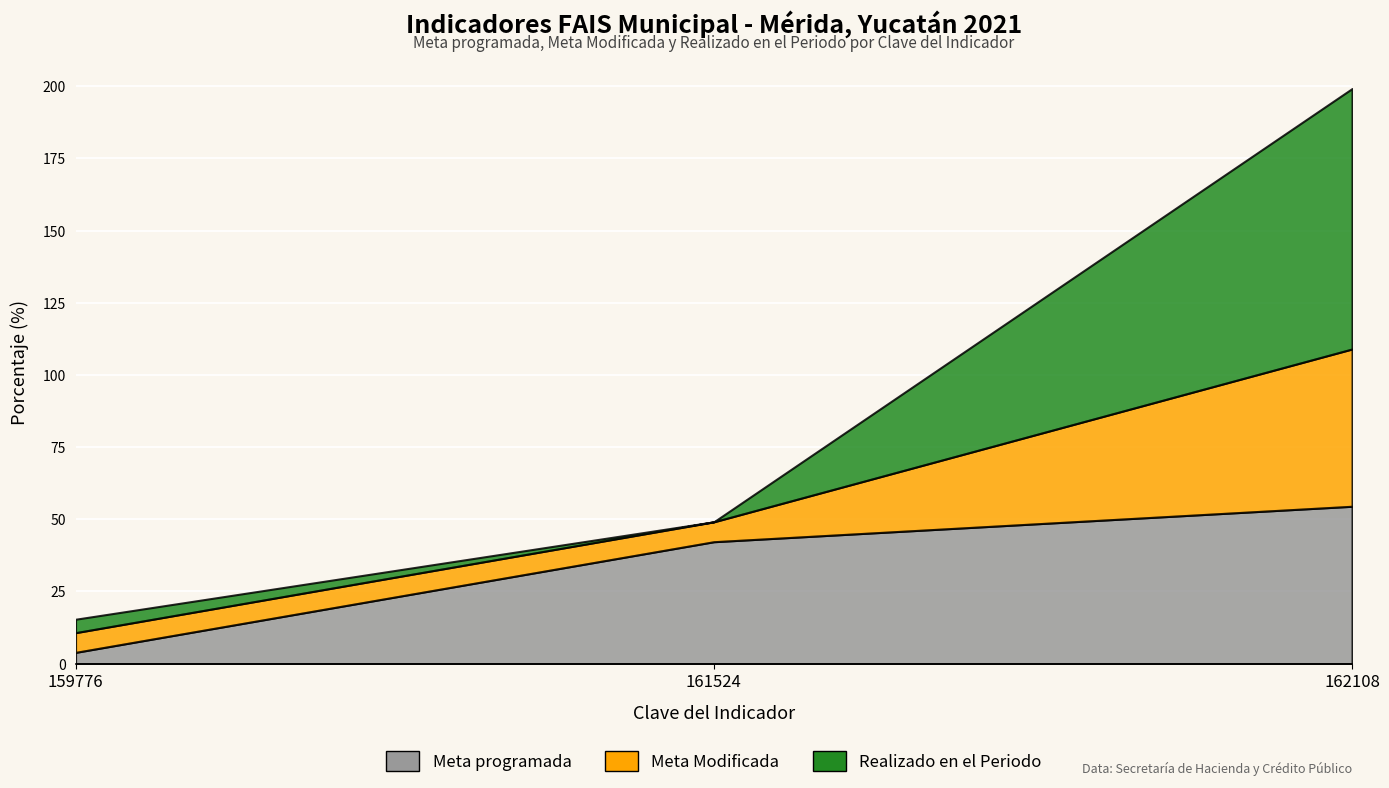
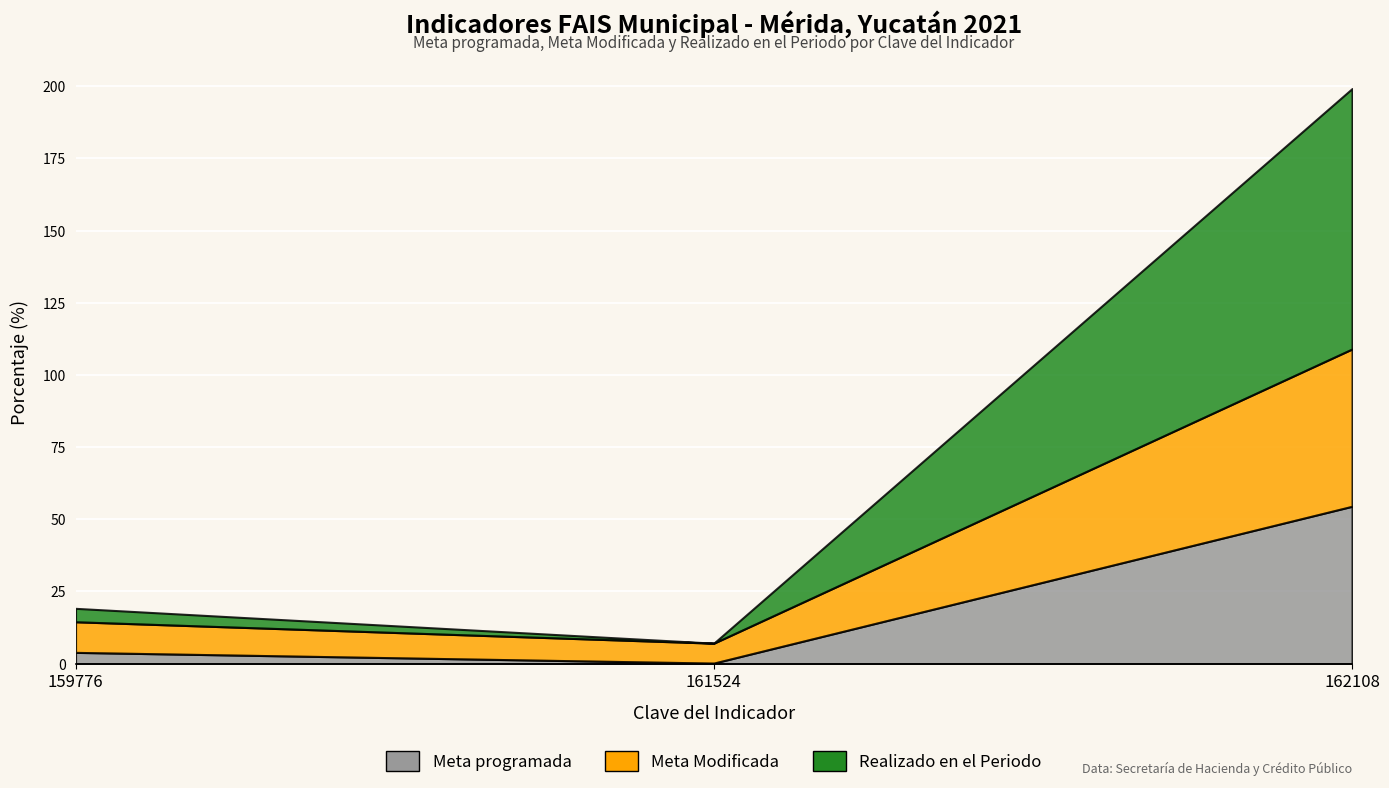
Meta Modificada, 159776: 7 -> 11
Meta programada, 161524: 42 -> 0
